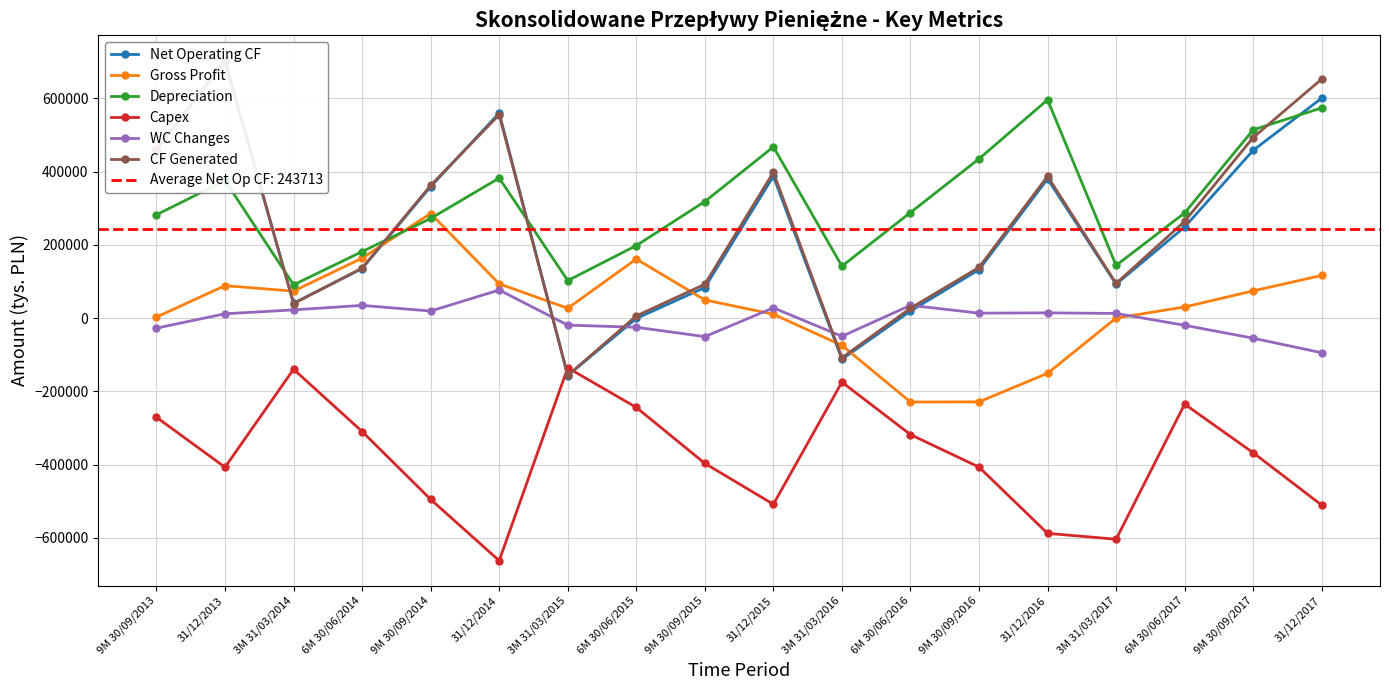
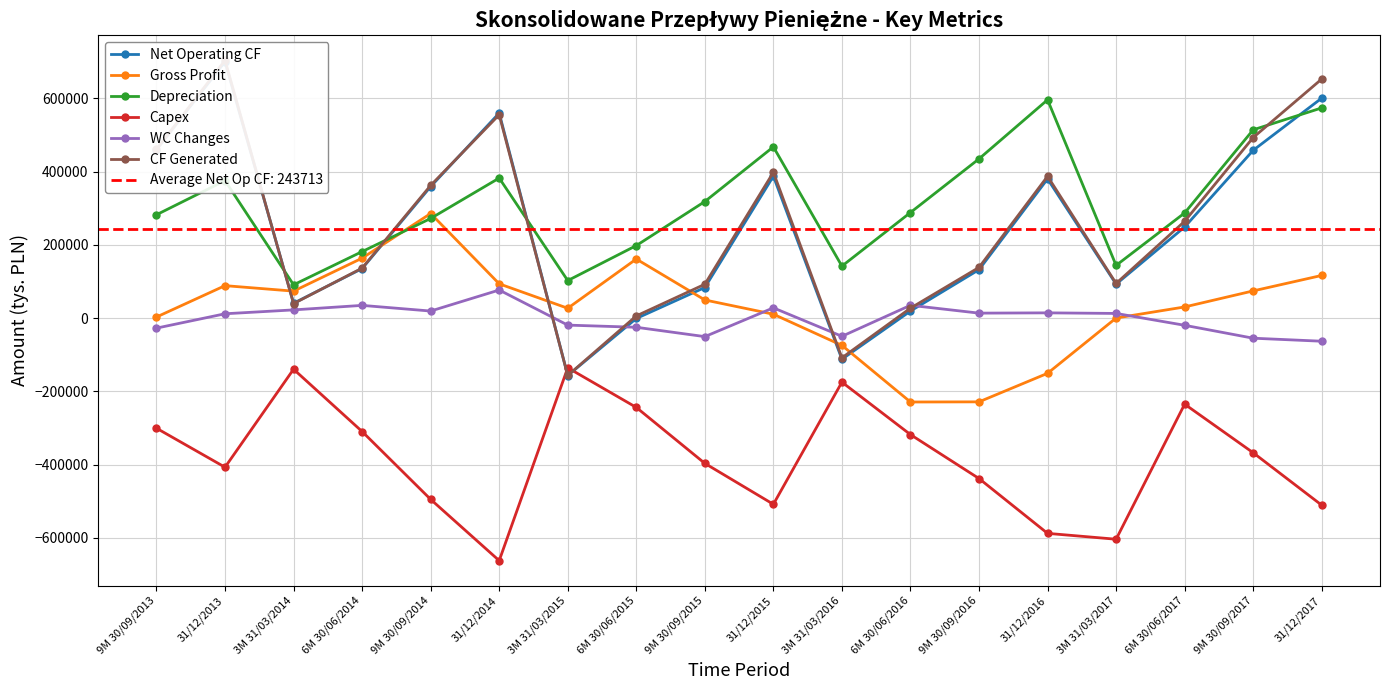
Capex, 9M 30/09/2013: -270000 -> -300000
Capex, 9M 30/09/2016: -410000 -> -440000
WC Changes, 31/12/2017: -90000 -> -60000
